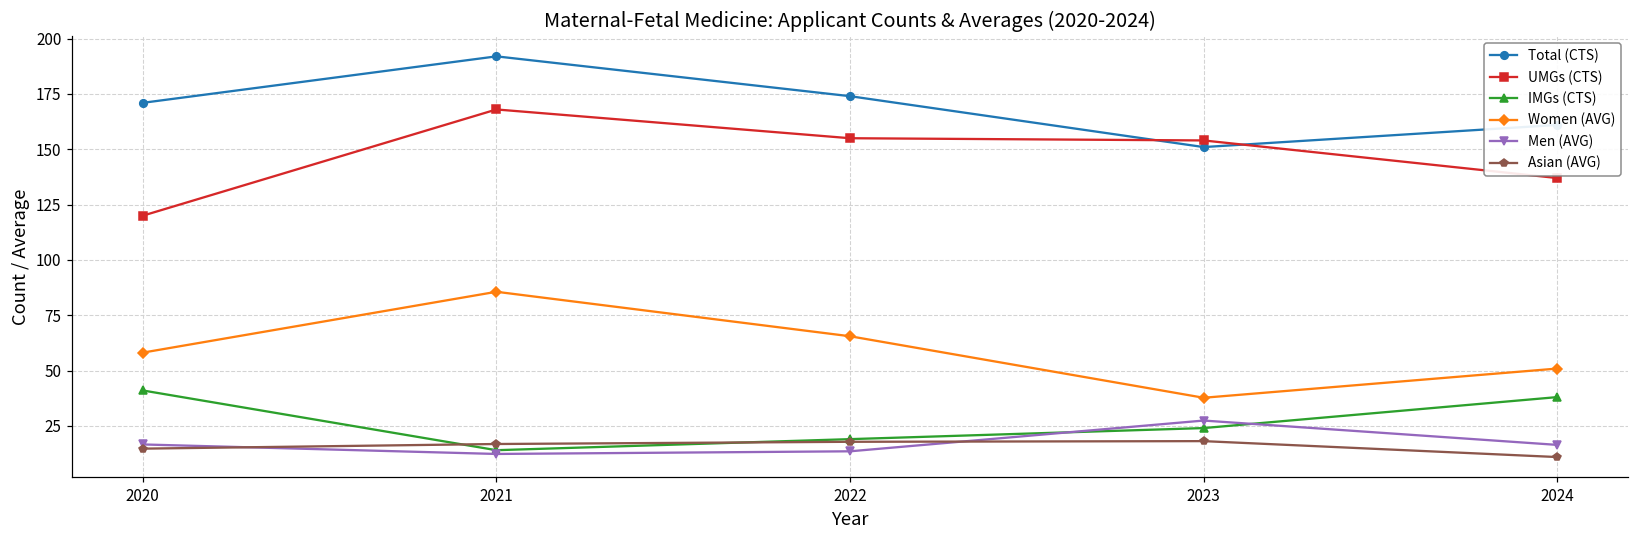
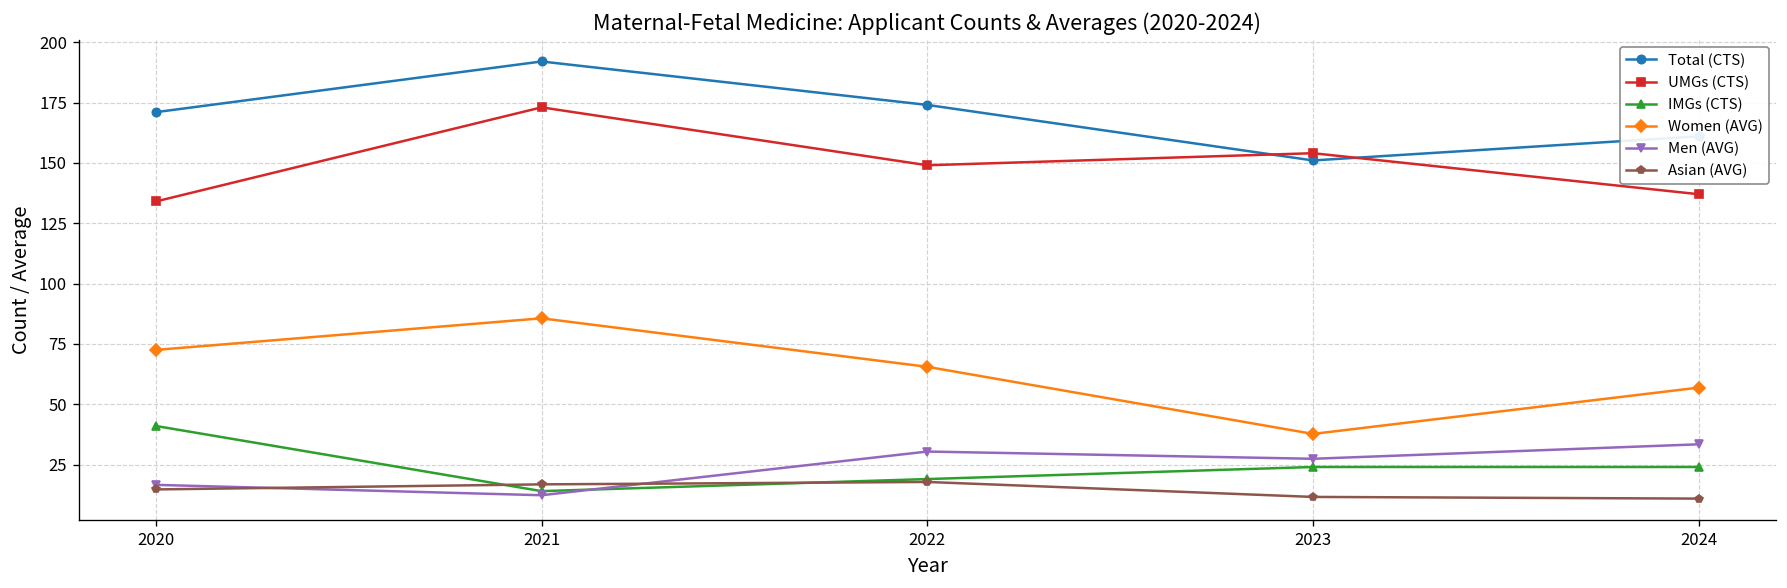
UMGs (CTS), 2020: 120 -> 134
Women (AVG), 2020: 58 -> 73
UMGs (CTS), 2021: 168 -> 173
UMGs (CTS), 2022: 155 -> 149
Men (AVG), 2022: 14 -> 30
Asian (AVG), 2023: 18 -> 12
IMGs (CTS), 2024: 38 -> 24
Women (AVG), 2024: 51 -> 57
Men (AVG), 2024: 16 -> 33
